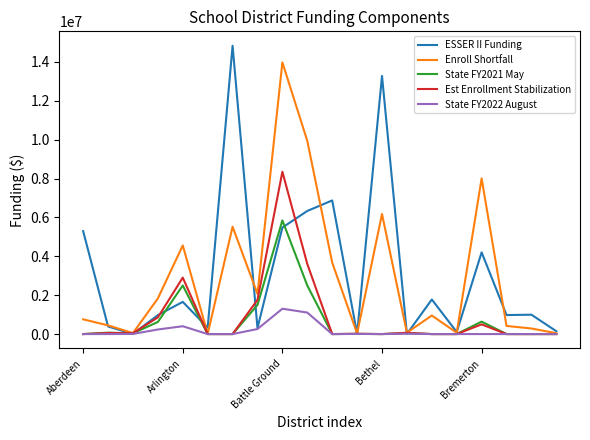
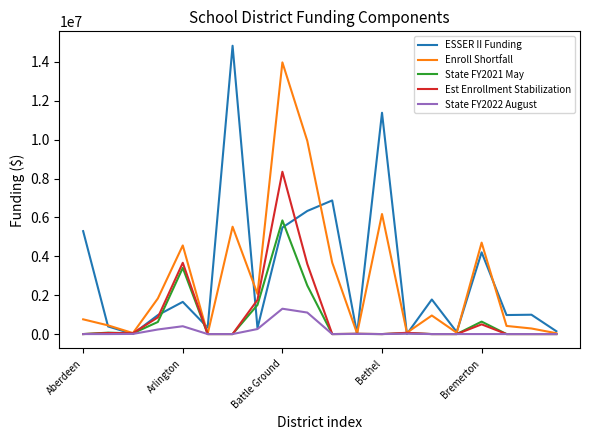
State FY2021 May, Arlington: 2500000 -> 3400000
Est Enrollment Stabilization, Arlington: 2900000 -> 3700000
ESSER II Funding, Bethel: 13300000 -> 11400000
Enroll Shortfall, Bremerton: 8000000 -> 4700000
